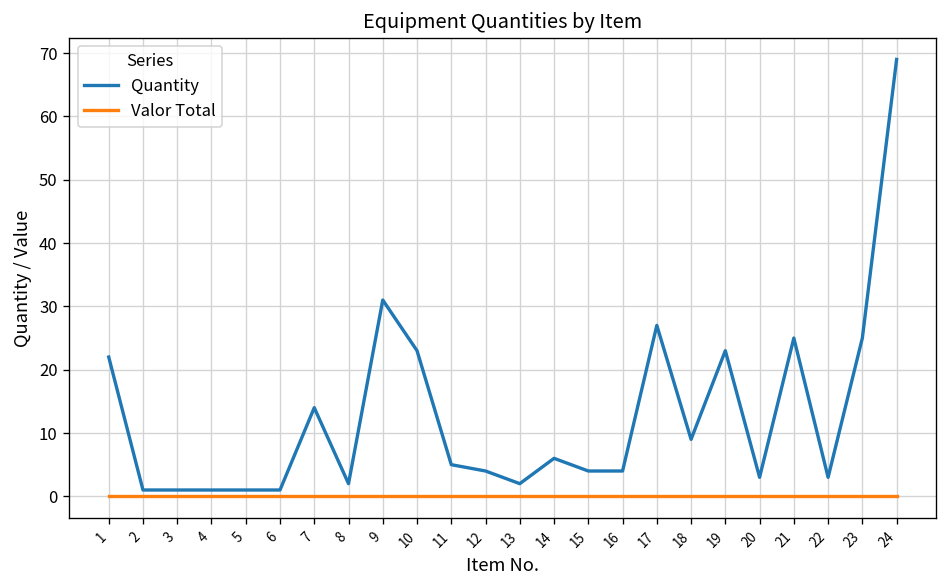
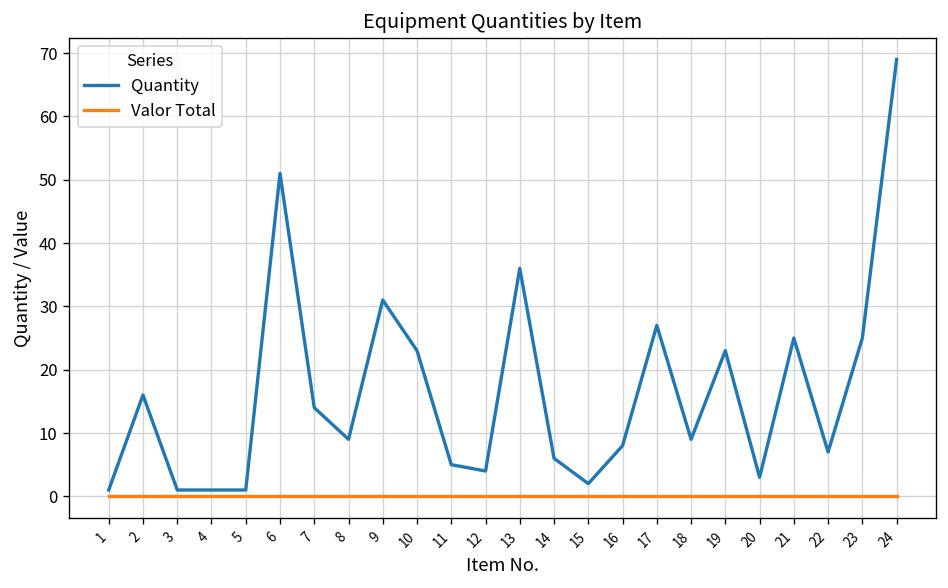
Quantity, 1: 22 -> 1
Quantity, 2: 1 -> 16
Quantity, 6: 1 -> 51
Quantity, 8: 2 -> 9
Quantity, 13: 2 -> 36
Quantity, 15: 4 -> 2
Quantity, 16: 4 -> 8
Quantity, 22: 3 -> 7
